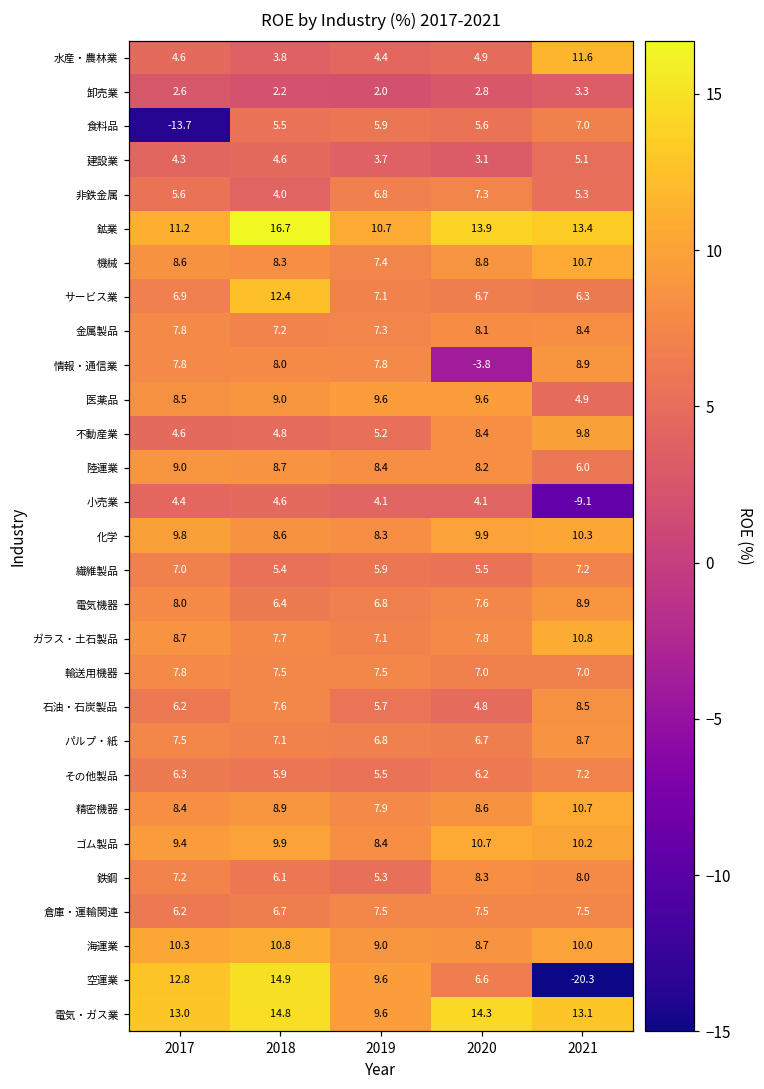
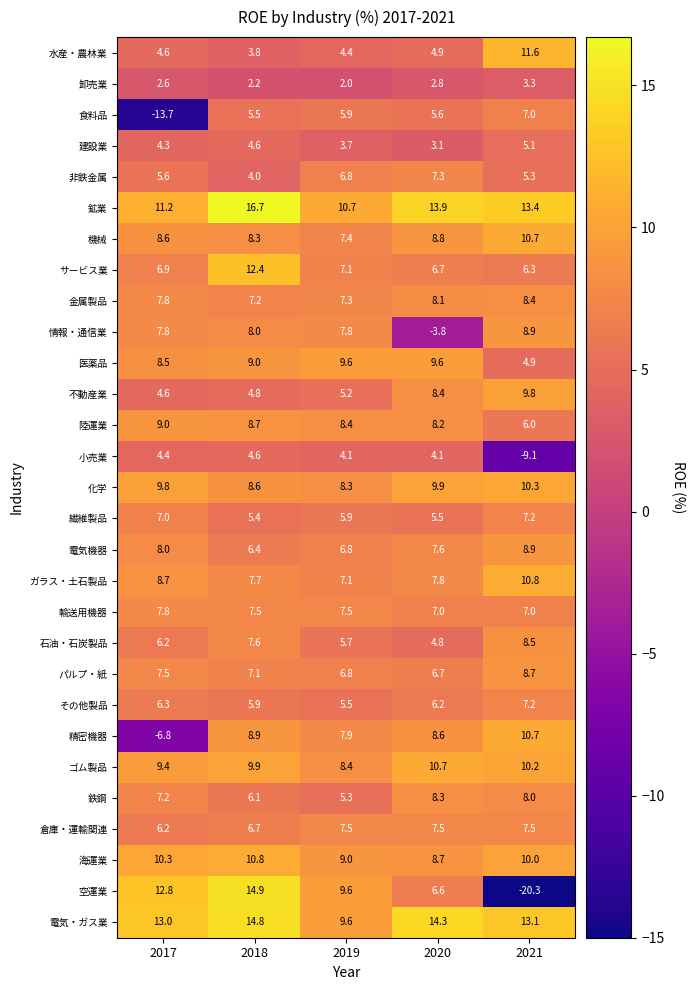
精密機器, 2017: 8.4 -> -6.8
